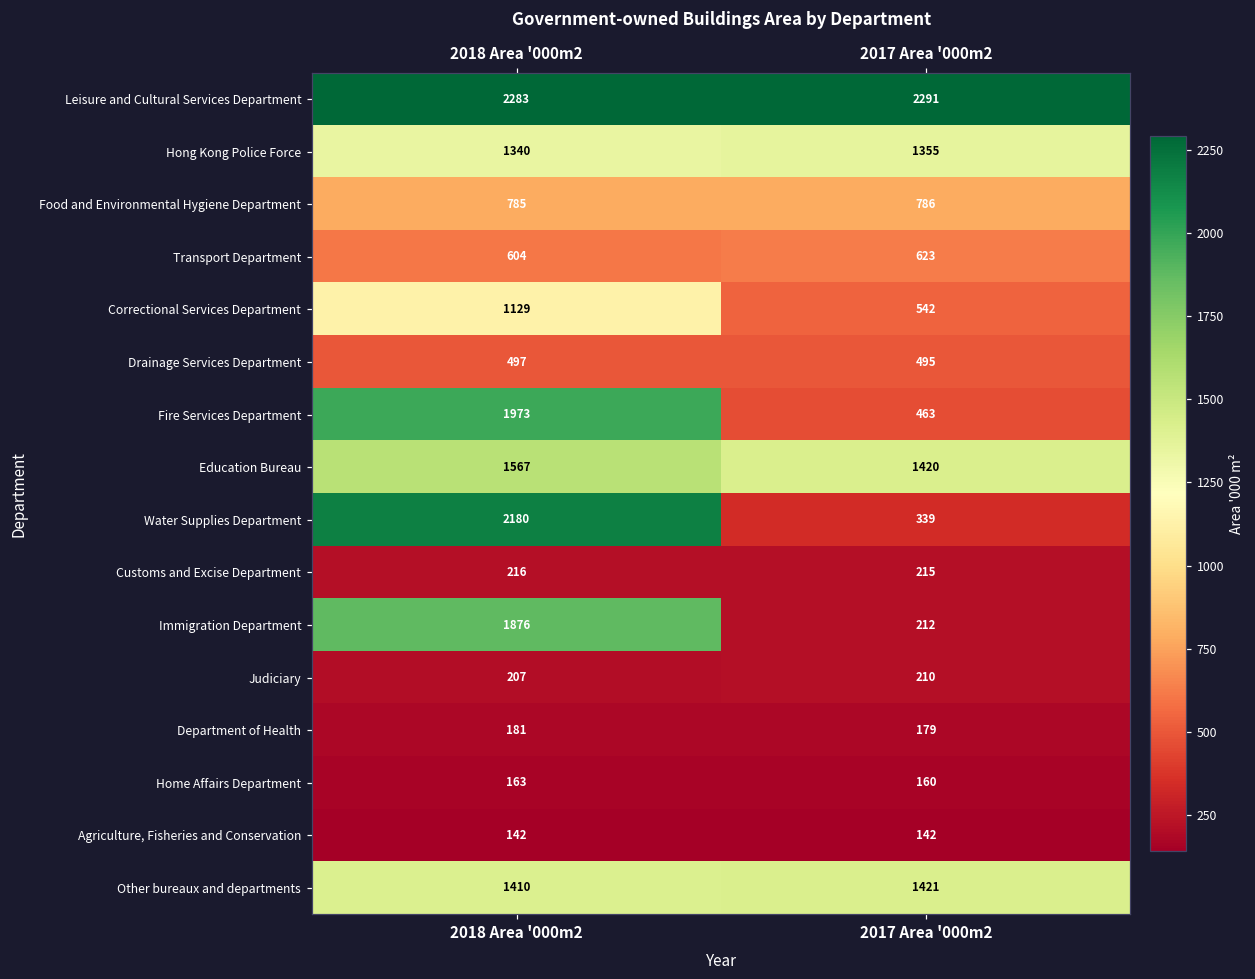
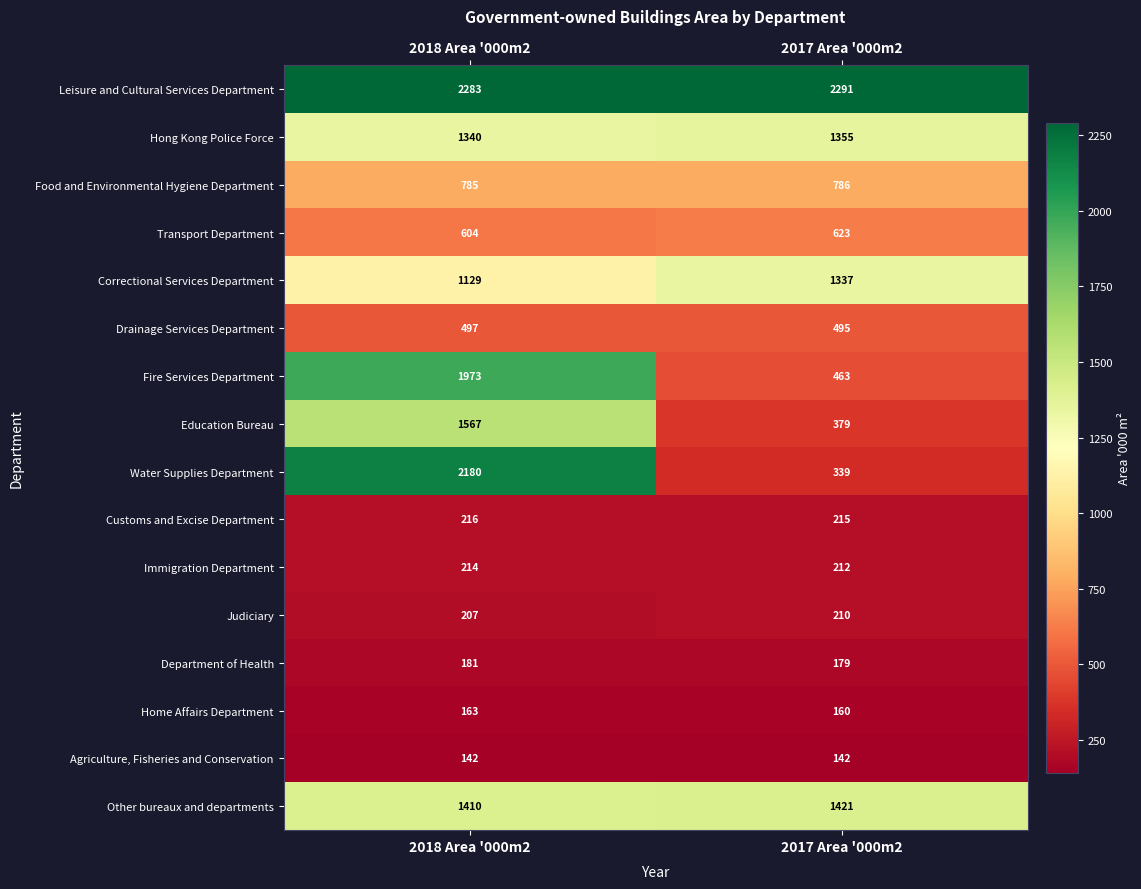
Correctional Services Department, 2017 Area '000m2: 542 -> 1337
Education Bureau, 2017 Area '000m2: 1420 -> 379
Immigration Department, 2018 Area '000m2: 1876 -> 214
